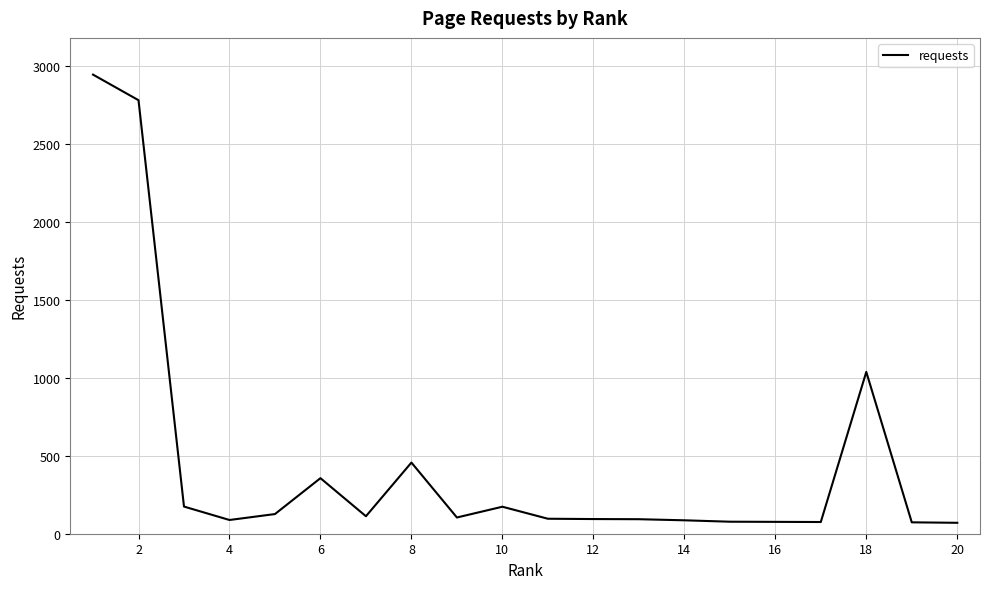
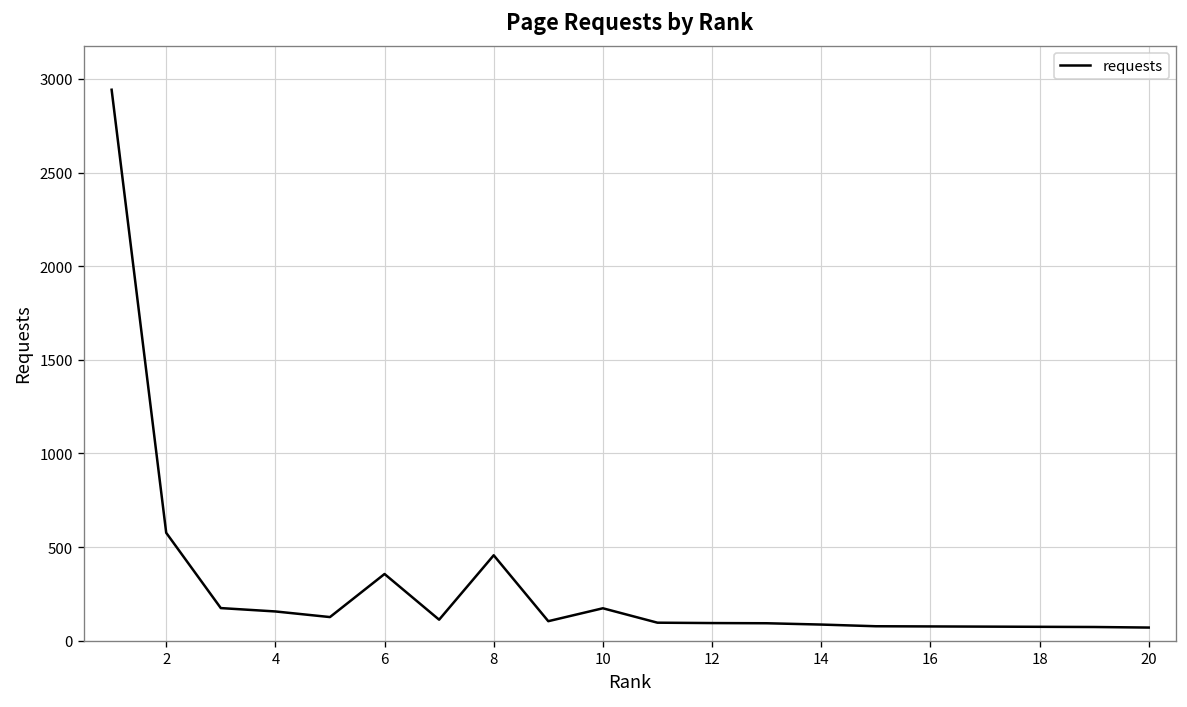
2: 2780 -> 580
4: 90 -> 160
18: 1040 -> 70
